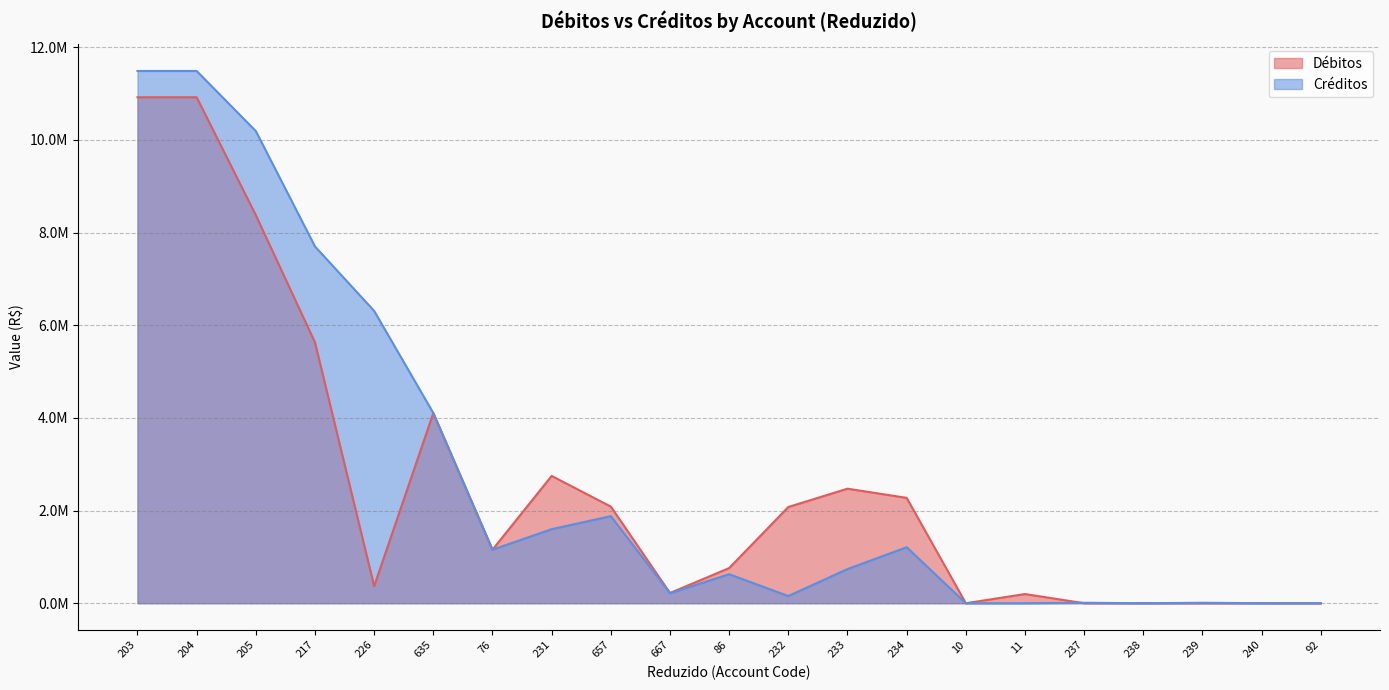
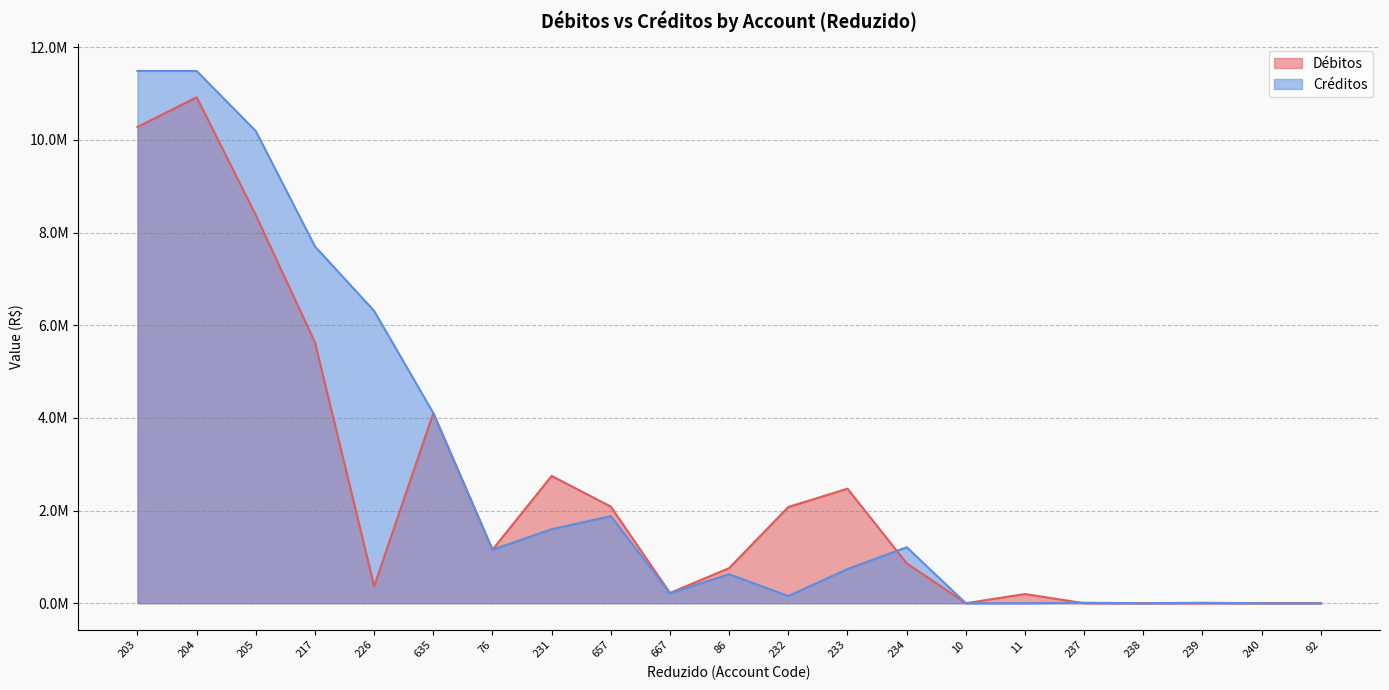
Débitos, 203: 10900000 -> 10300000
Débitos, 234: 2300000 -> 900000
